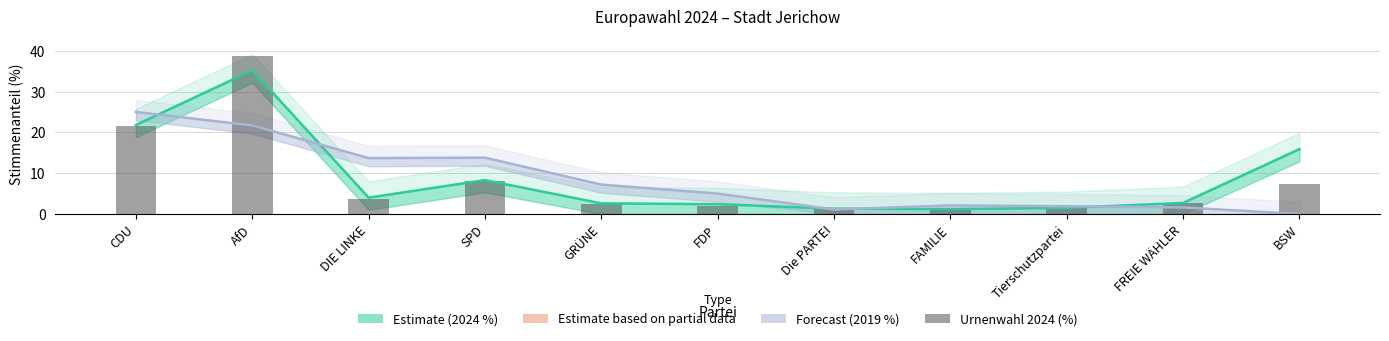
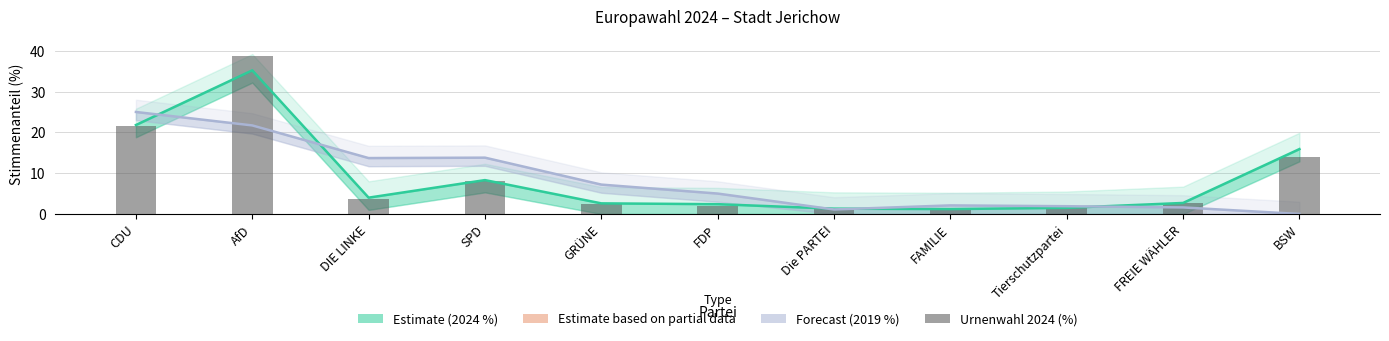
Urnenwahl 2024 (%), BSW: 7 -> 14
